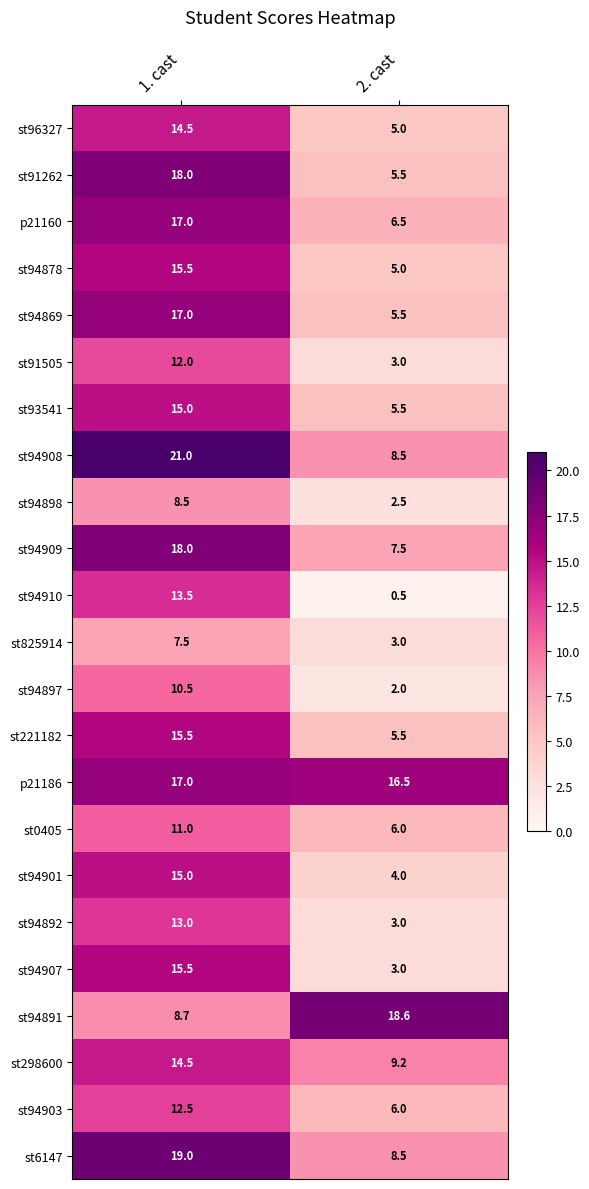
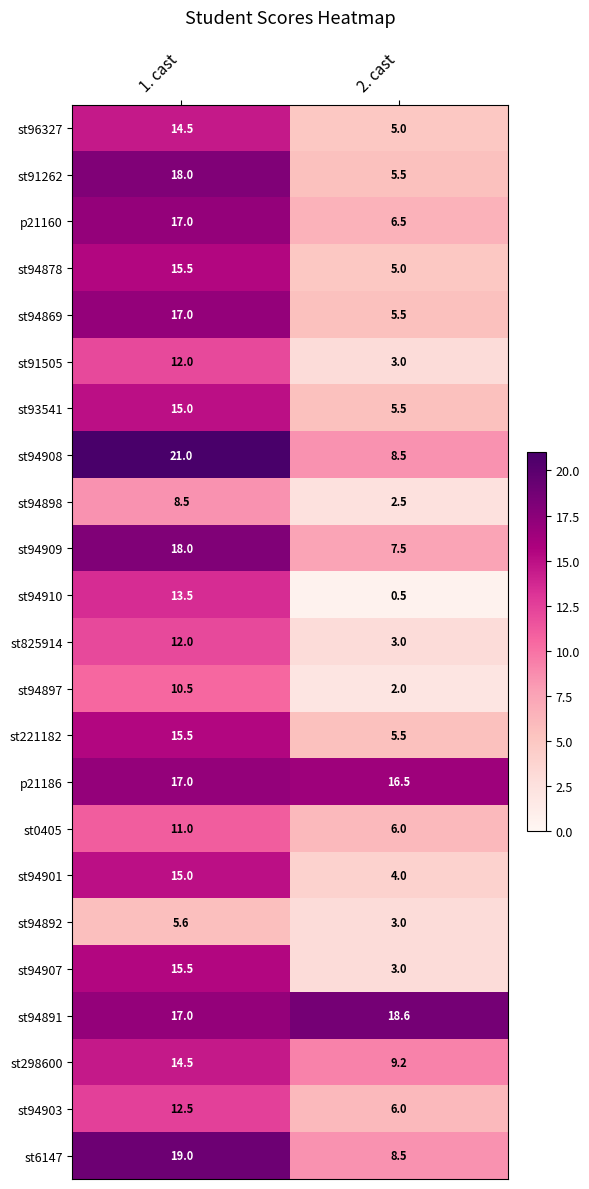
st825914, 1. cast: 7.5 -> 12.0
st94892, 1. cast: 13.0 -> 5.6
st94891, 1. cast: 8.7 -> 17.0
